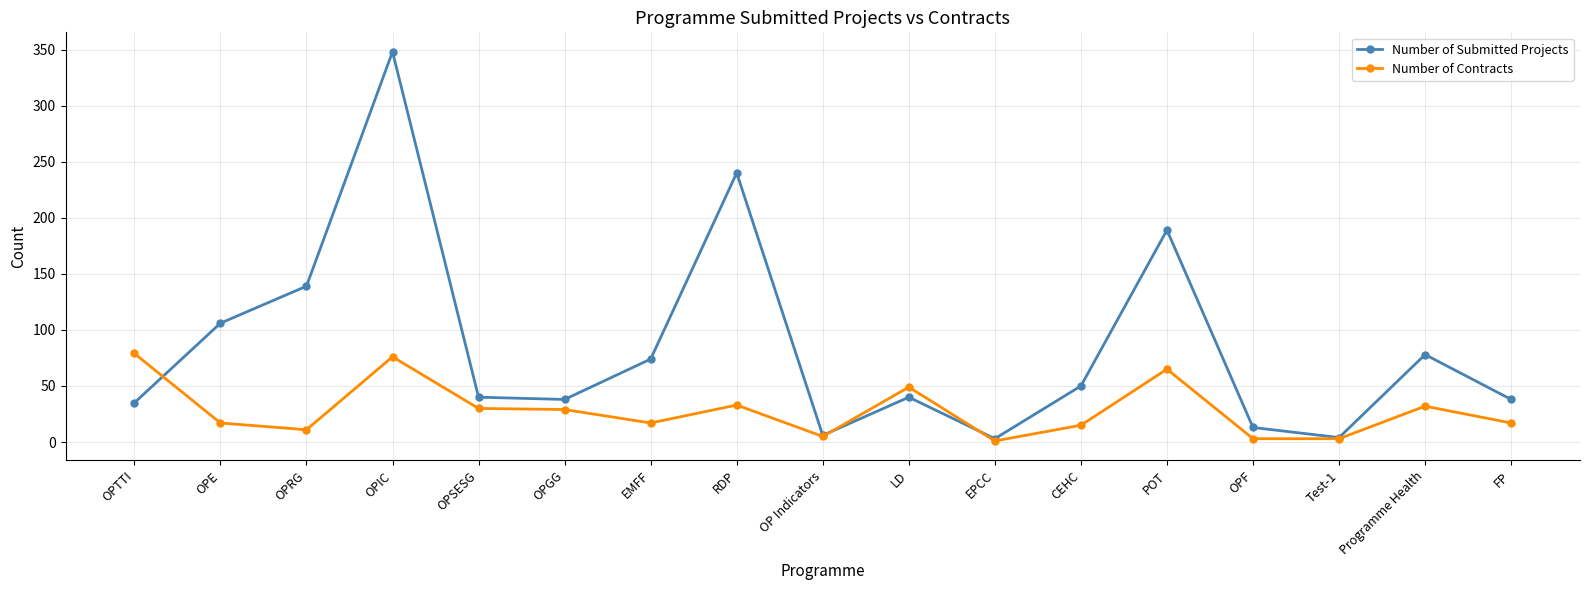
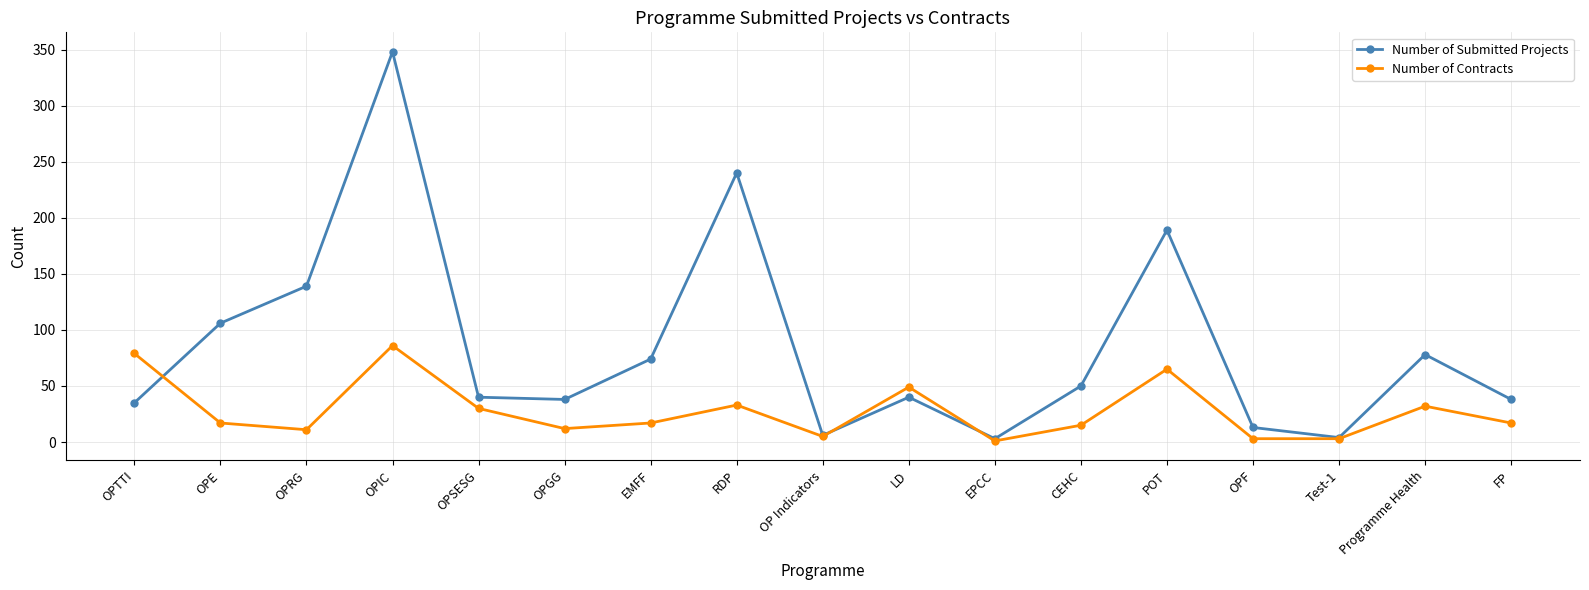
Number of Contracts, OPIC: 76 -> 86
Number of Contracts, OPGG: 29 -> 12
